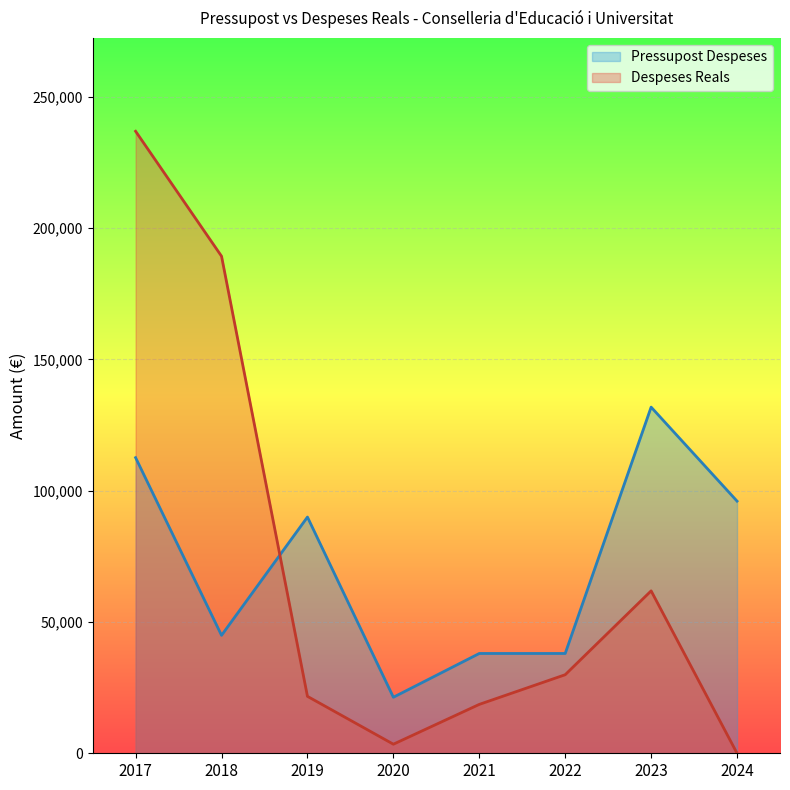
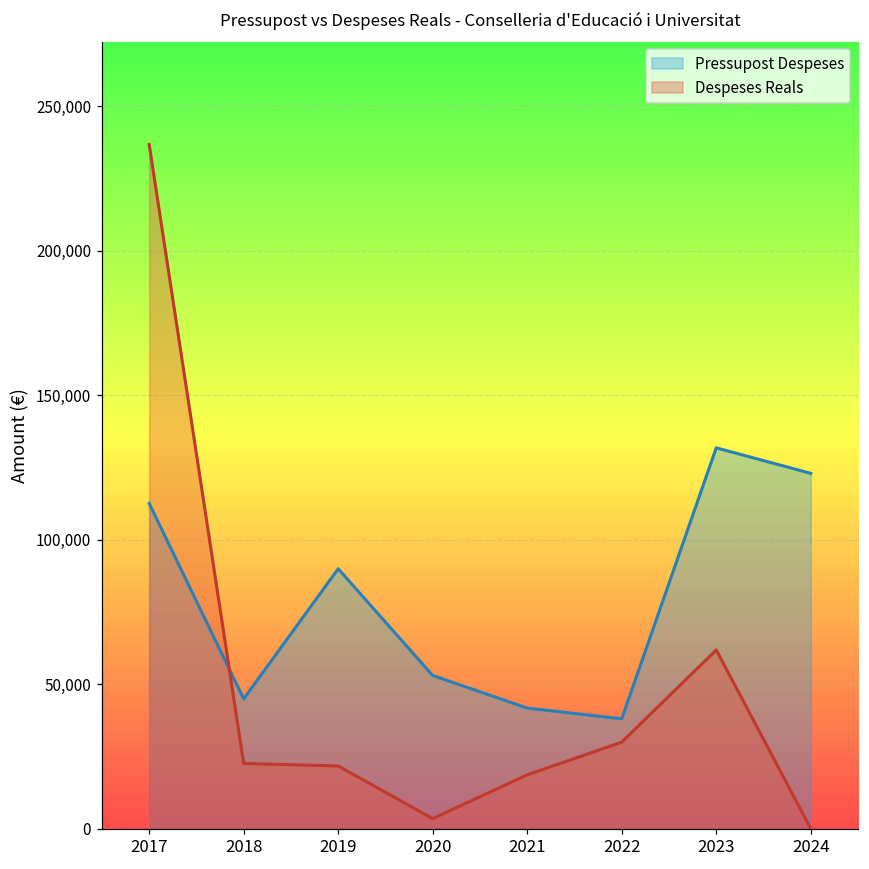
Despeses Reals, 2018: 189,000 -> 23,000
Pressupost Despeses, 2020: 21,000 -> 53,000
Pressupost Despeses, 2021: 38,000 -> 42,000
Pressupost Despeses, 2024: 96,000 -> 123,000
